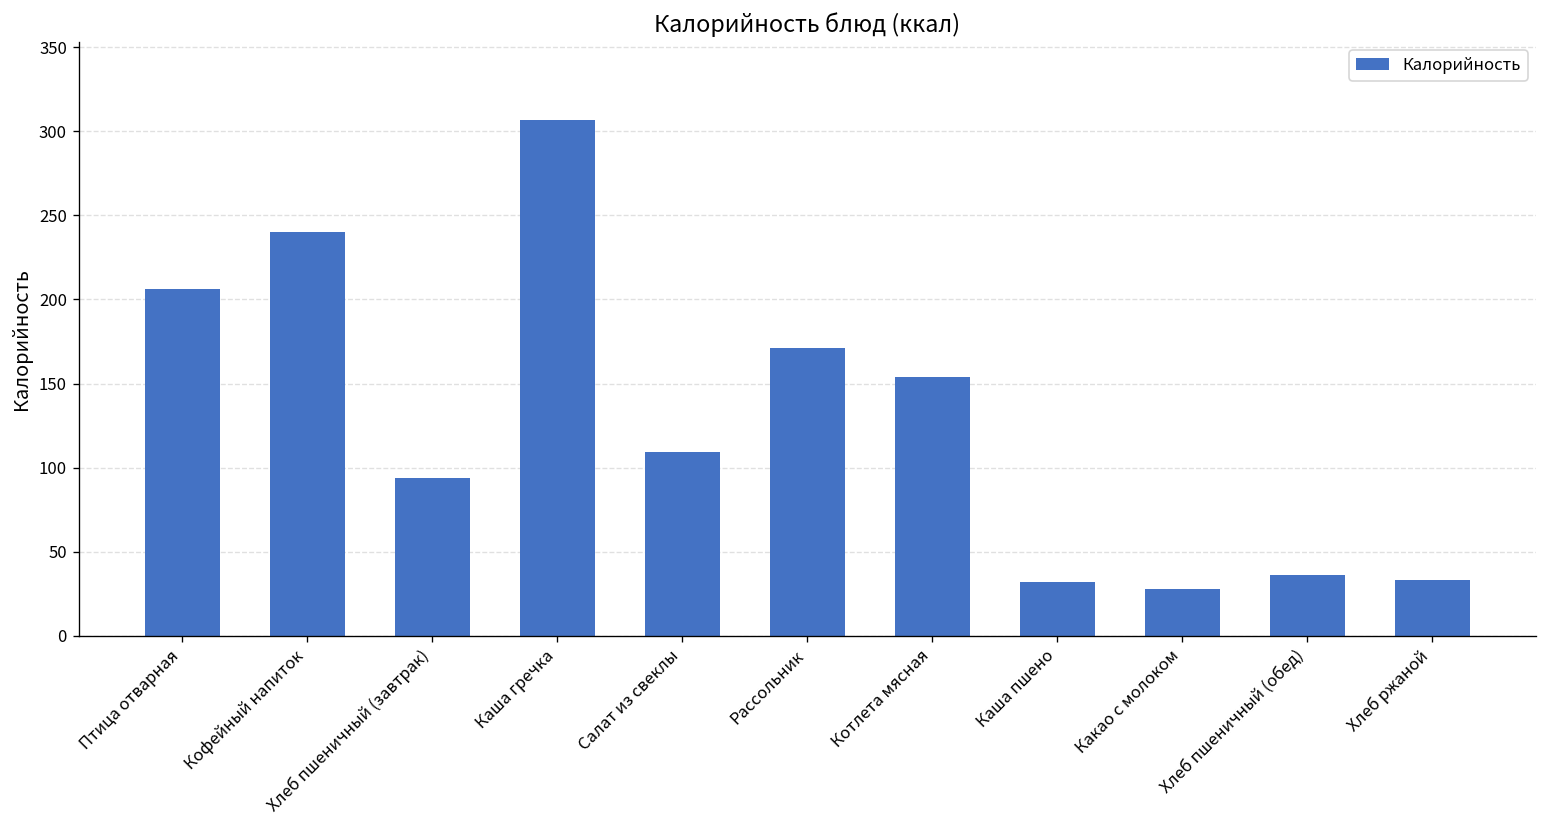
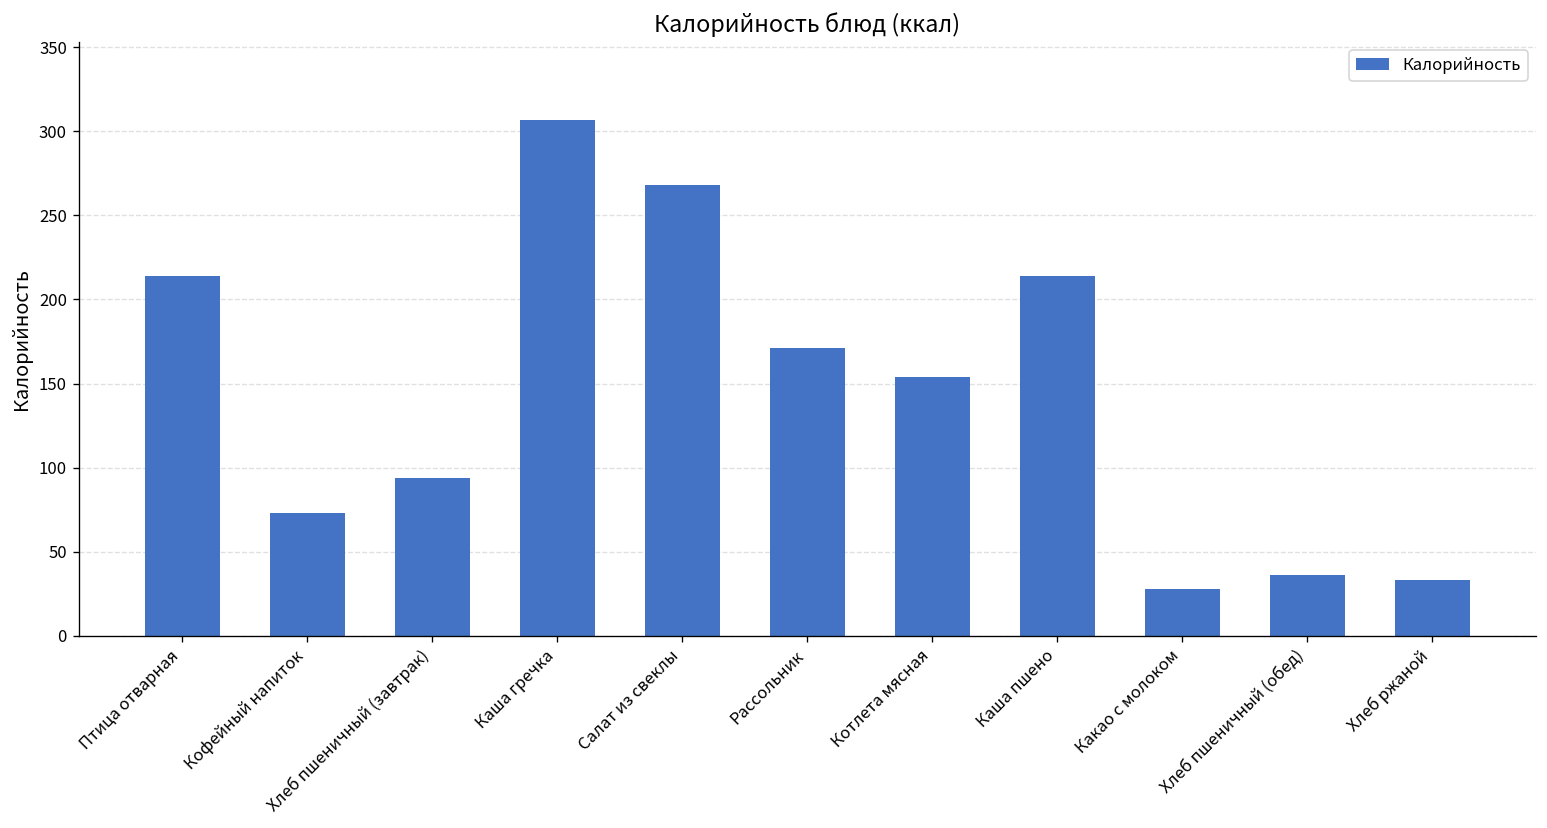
Птица отварная: 206 -> 214
Кофейный напиток: 240 -> 73
Салат из свеклы: 109 -> 268
Каша пшено: 32 -> 214
